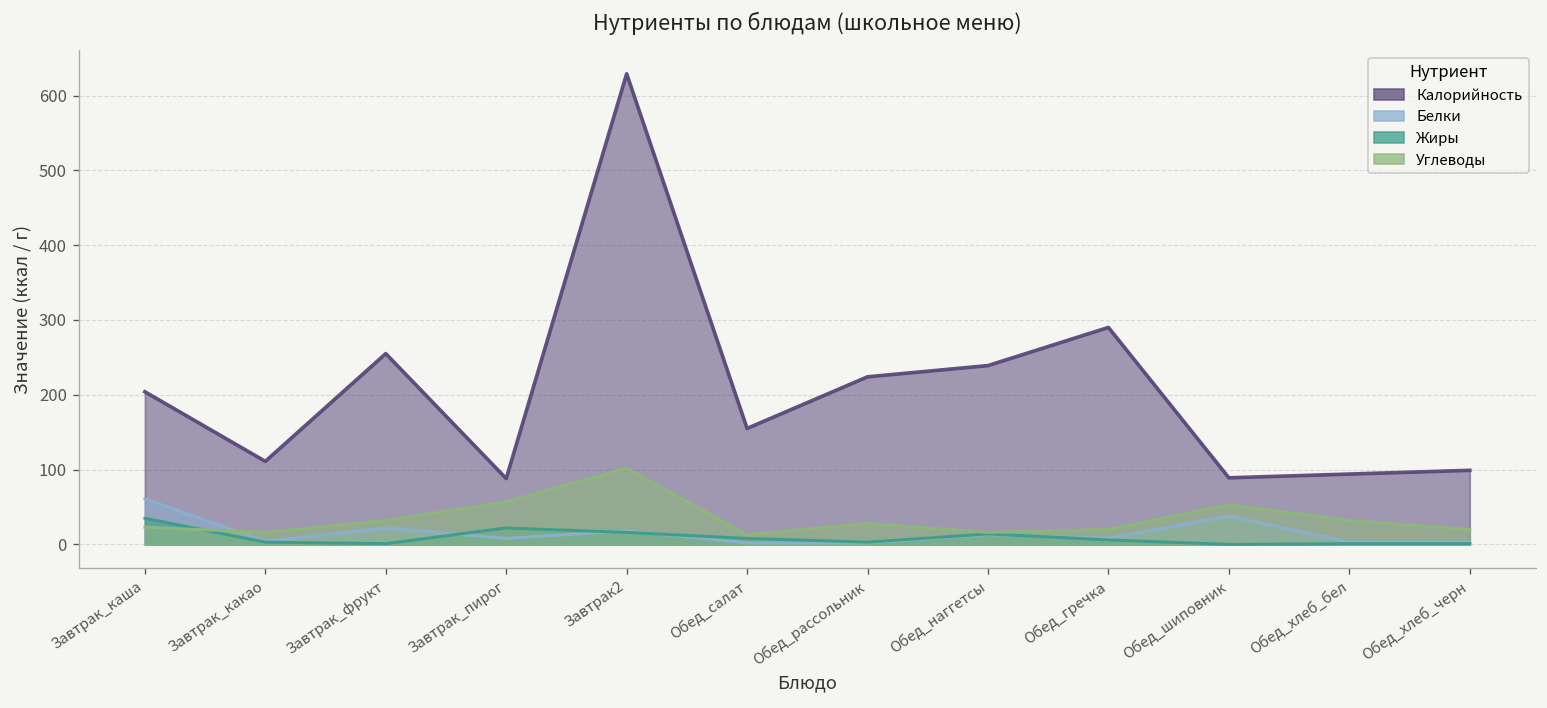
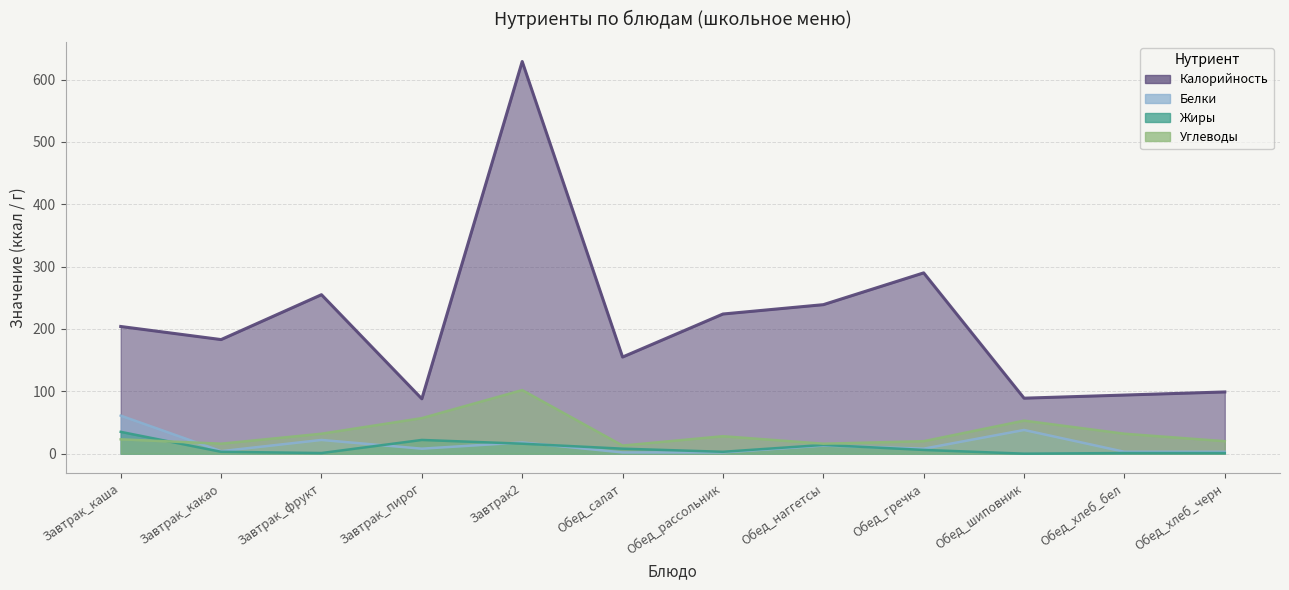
Калорийность, Завтрак_какао: 110 -> 180
